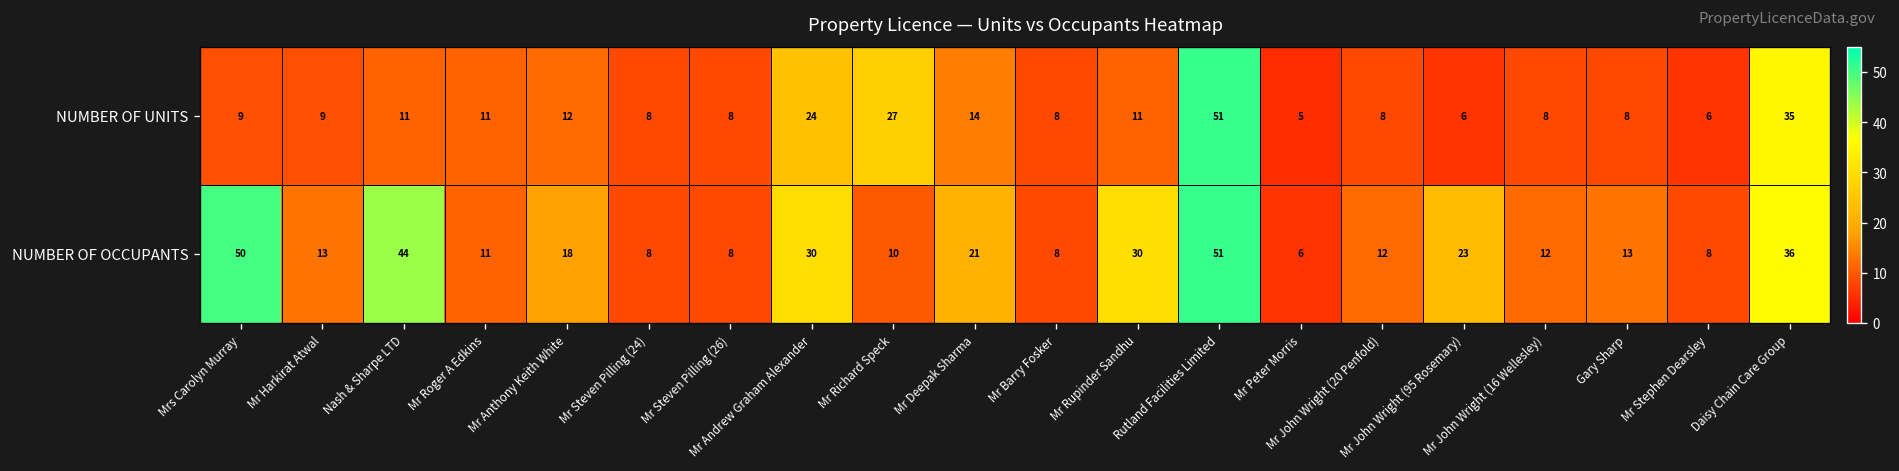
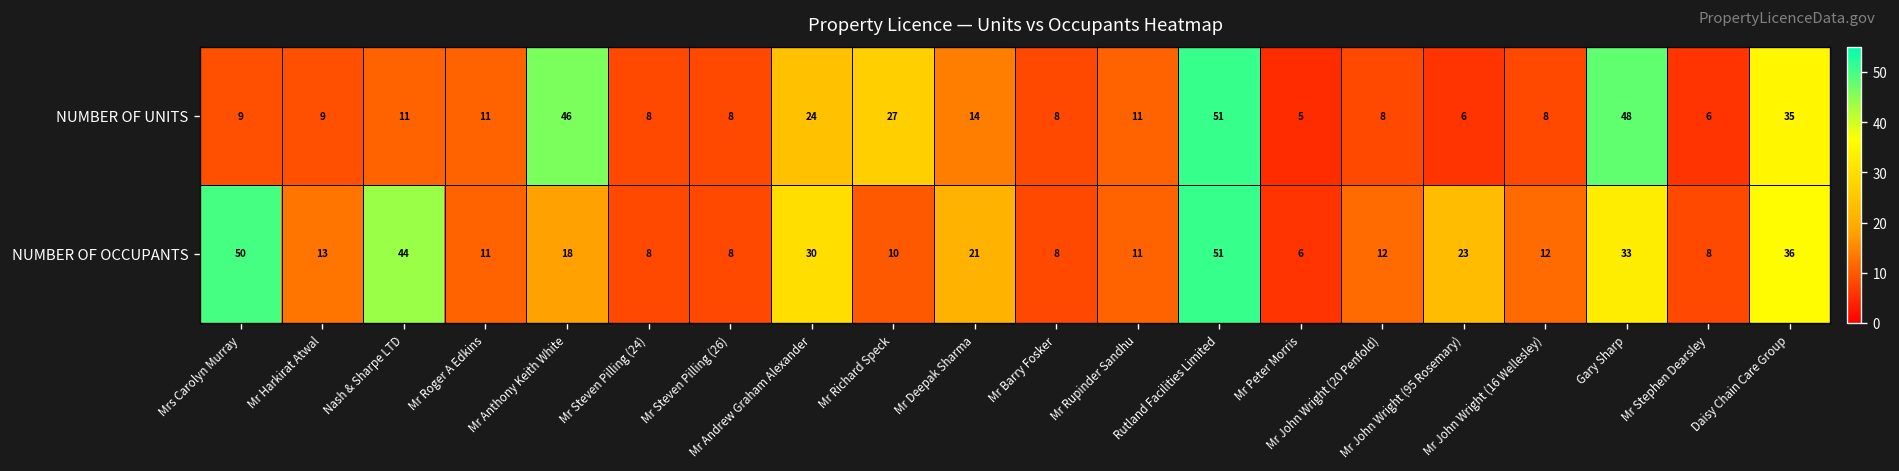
NUMBER OF UNITS, Mr Anthony Keith White: 12 -> 46
NUMBER OF UNITS, Gary Sharp: 8 -> 48
NUMBER OF OCCUPANTS, Mr Rupinder Sandhu: 30 -> 11
NUMBER OF OCCUPANTS, Gary Sharp: 13 -> 33
